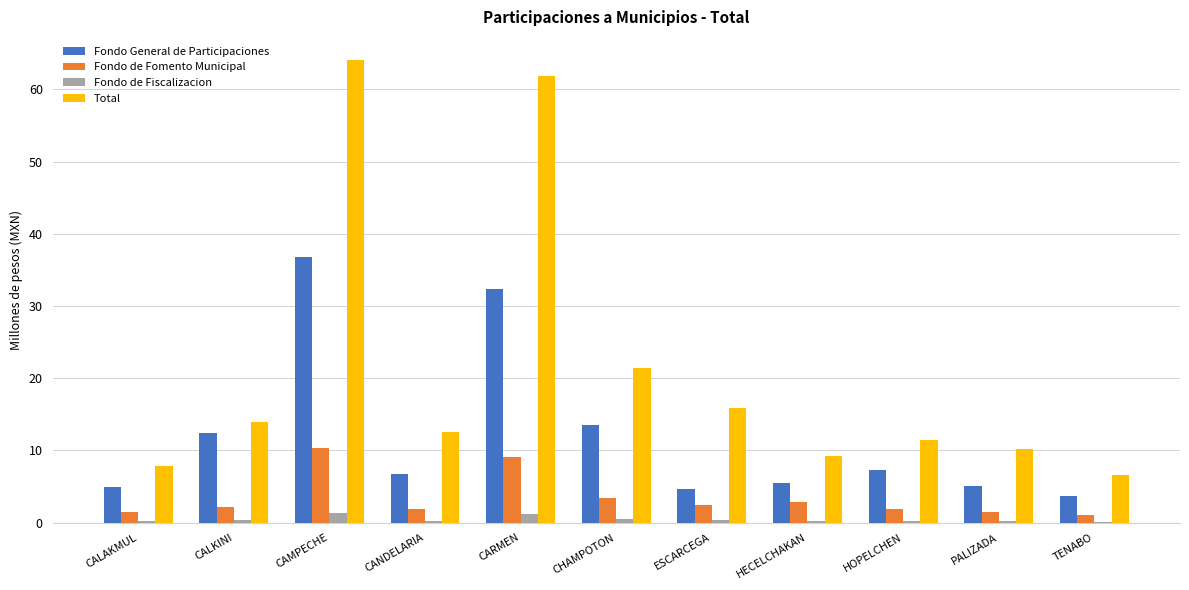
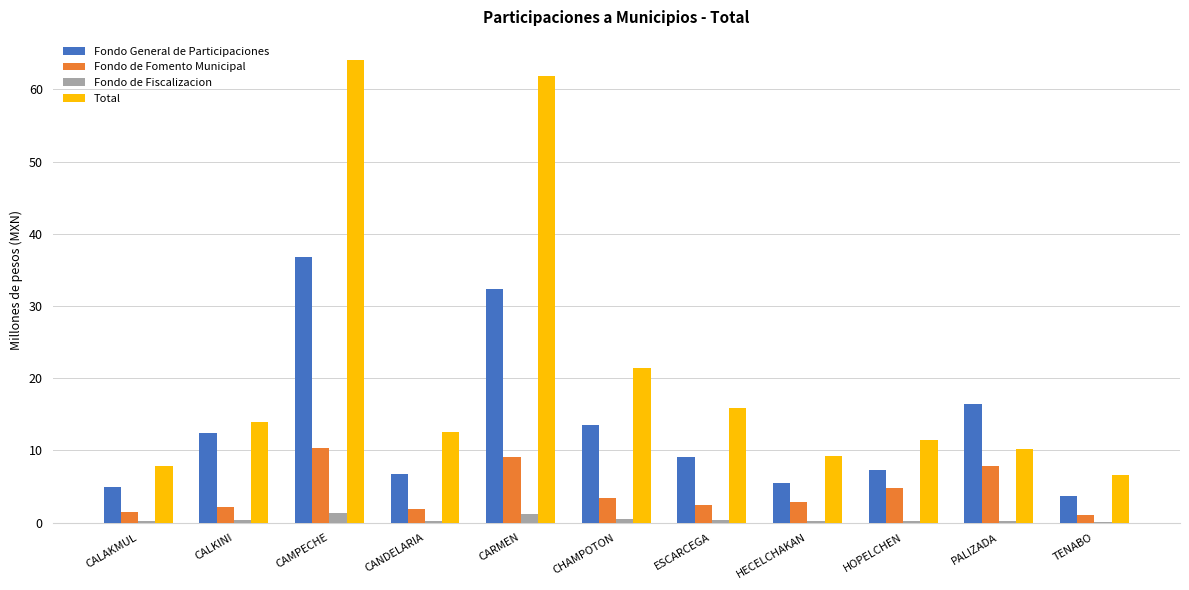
Fondo General de Participaciones, ESCARCEGA: 5 -> 9
Fondo de Fomento Municipal, HOPELCHEN: 2 -> 5
Fondo General de Participaciones, PALIZADA: 5 -> 16
Fondo de Fomento Municipal, PALIZADA: 1 -> 8
